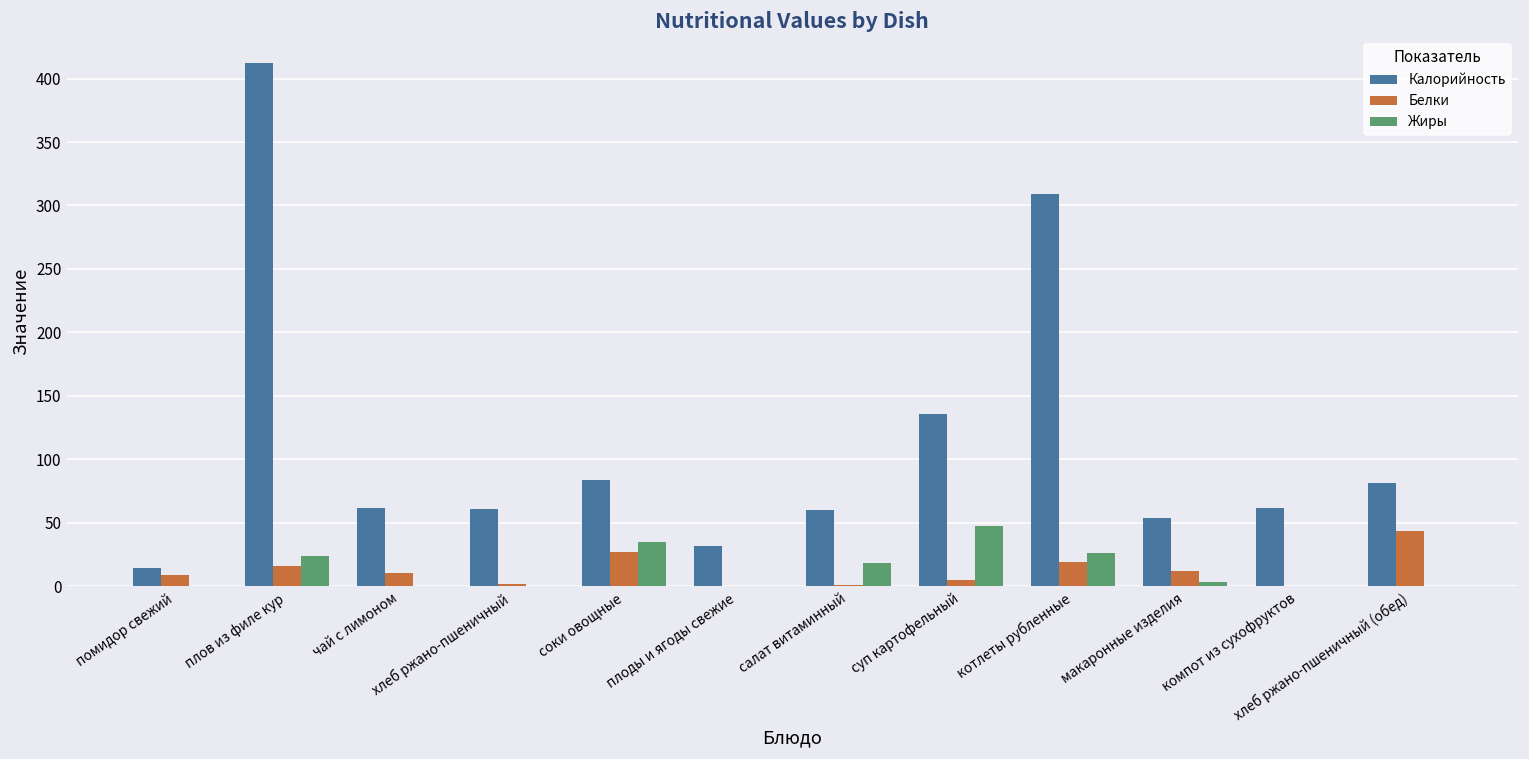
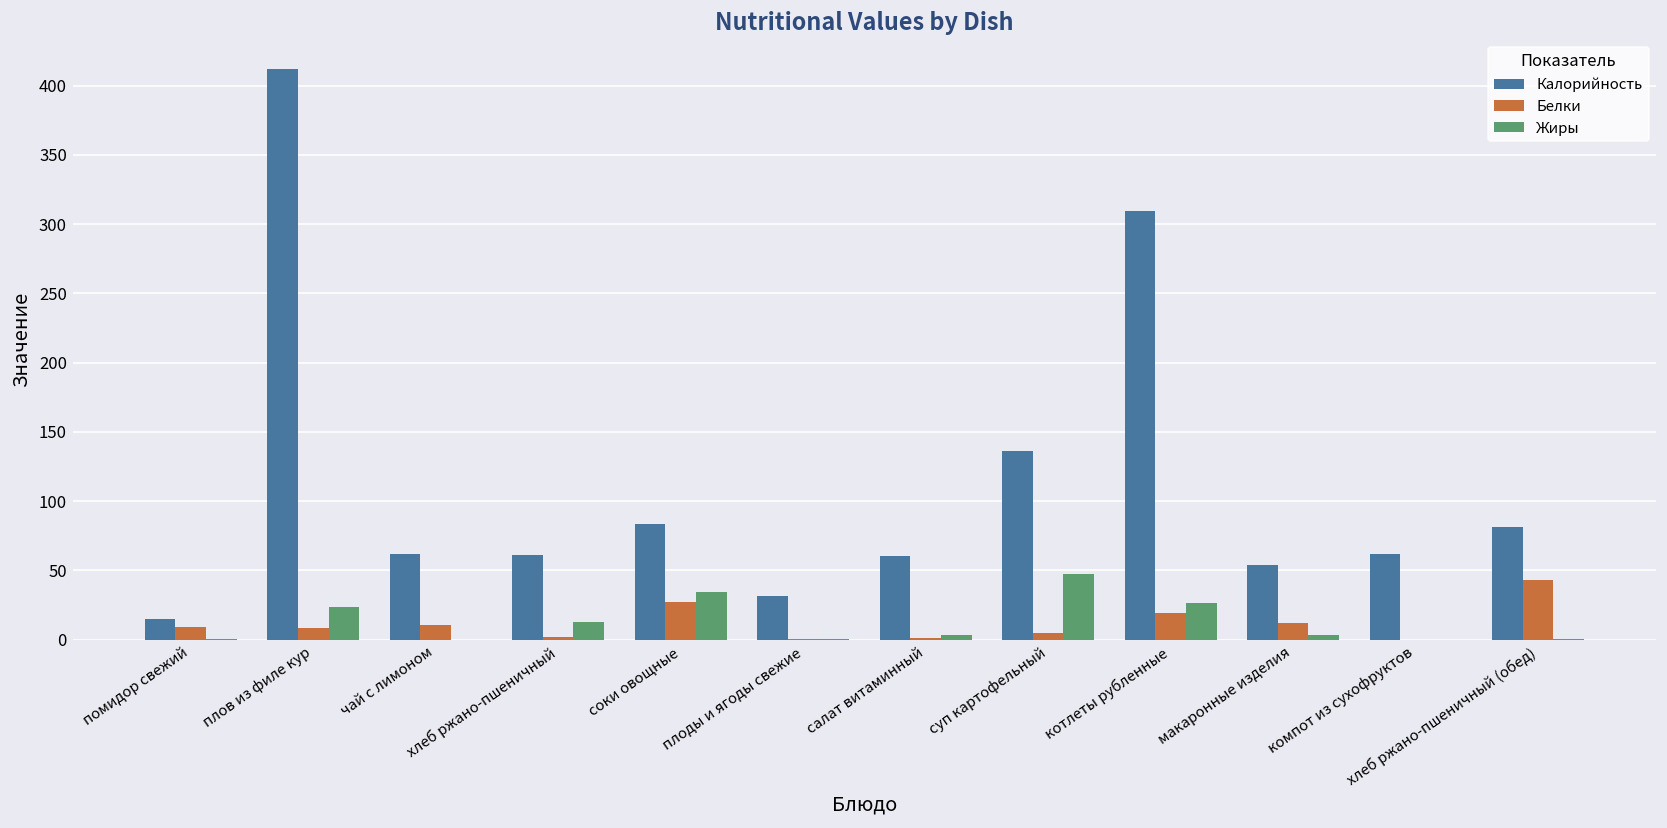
Белки, плов из филе кур: 16 -> 8
Жиры, хлеб ржано-пшеничный: 0 -> 13
Жиры, салат витаминный: 19 -> 4
